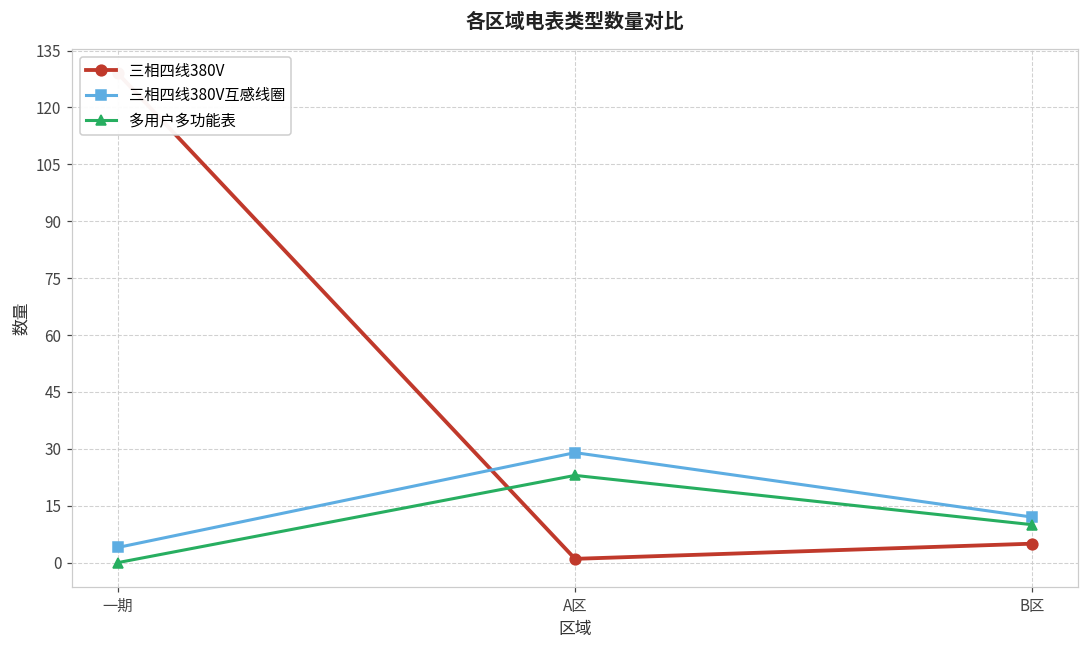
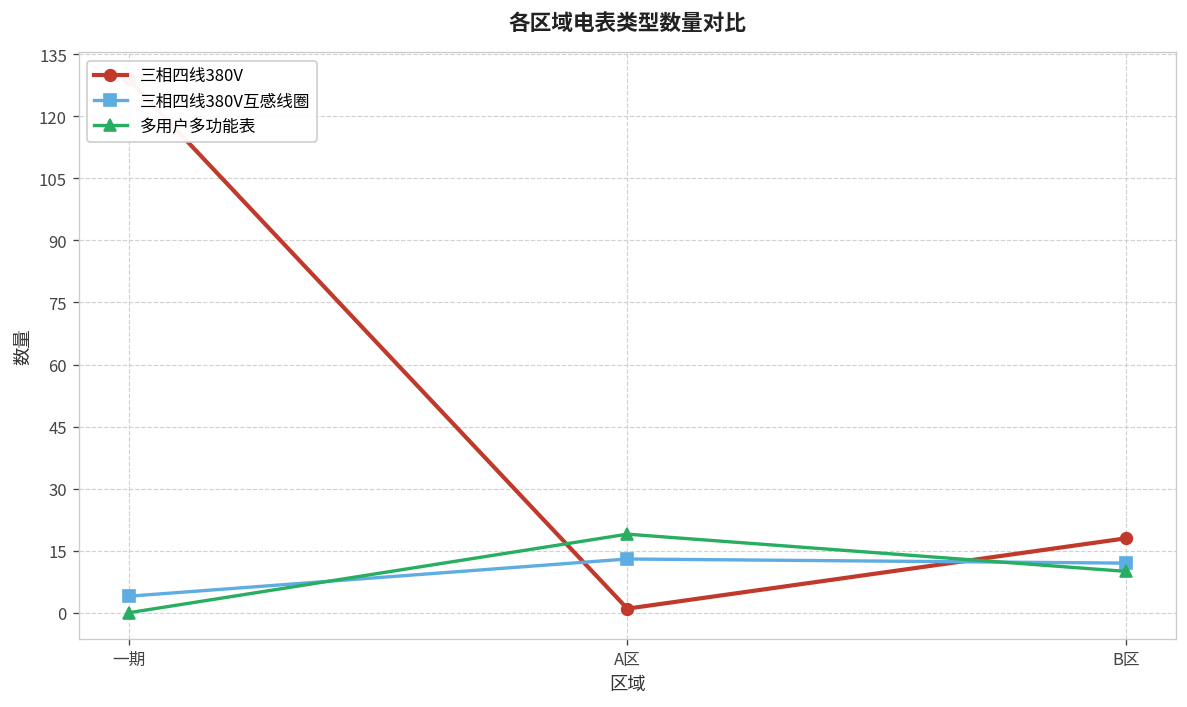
三相四线380V互感线圈, A区: 29 -> 13
多用户多功能表, A区: 23 -> 19
三相四线380V, B区: 5 -> 18
